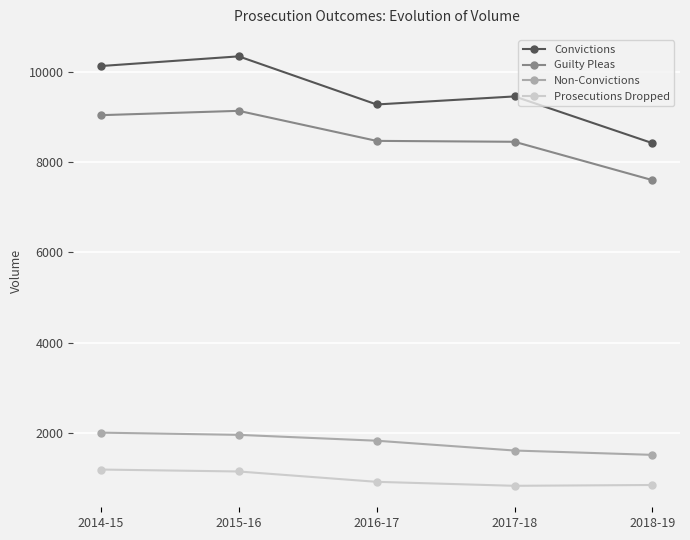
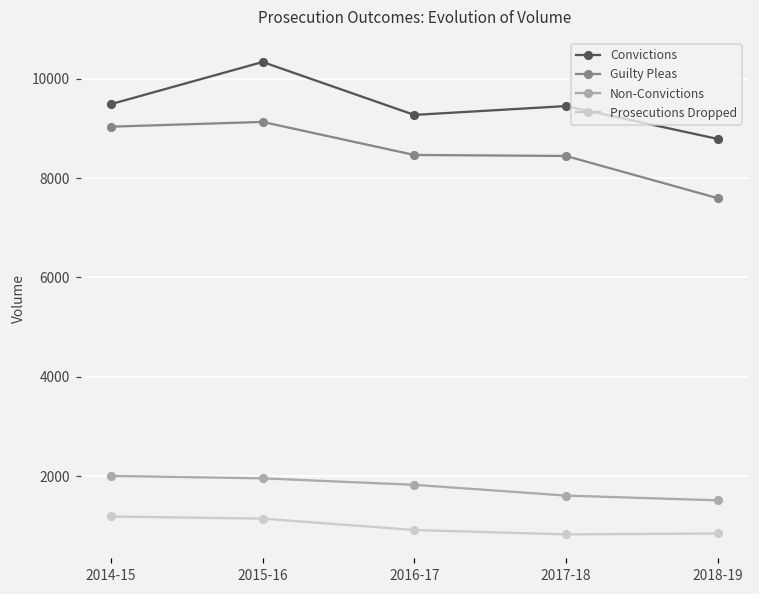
Convictions, 2014-15: 10100 -> 9500
Convictions, 2018-19: 8400 -> 8800
